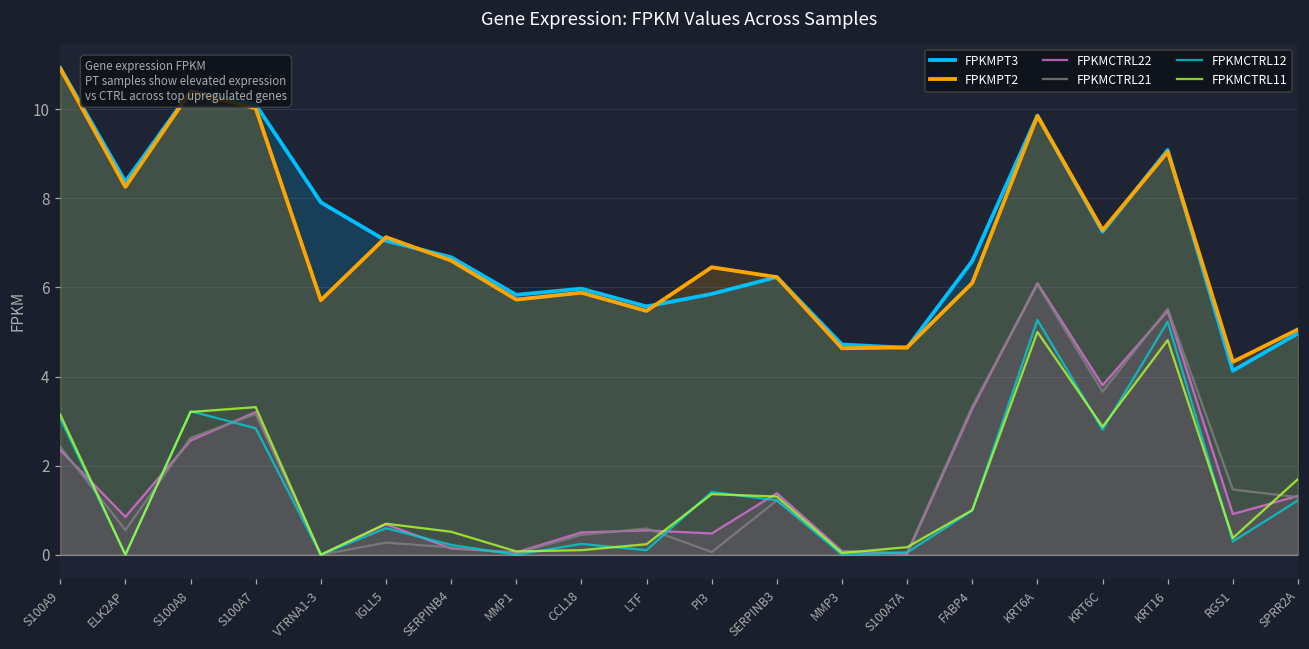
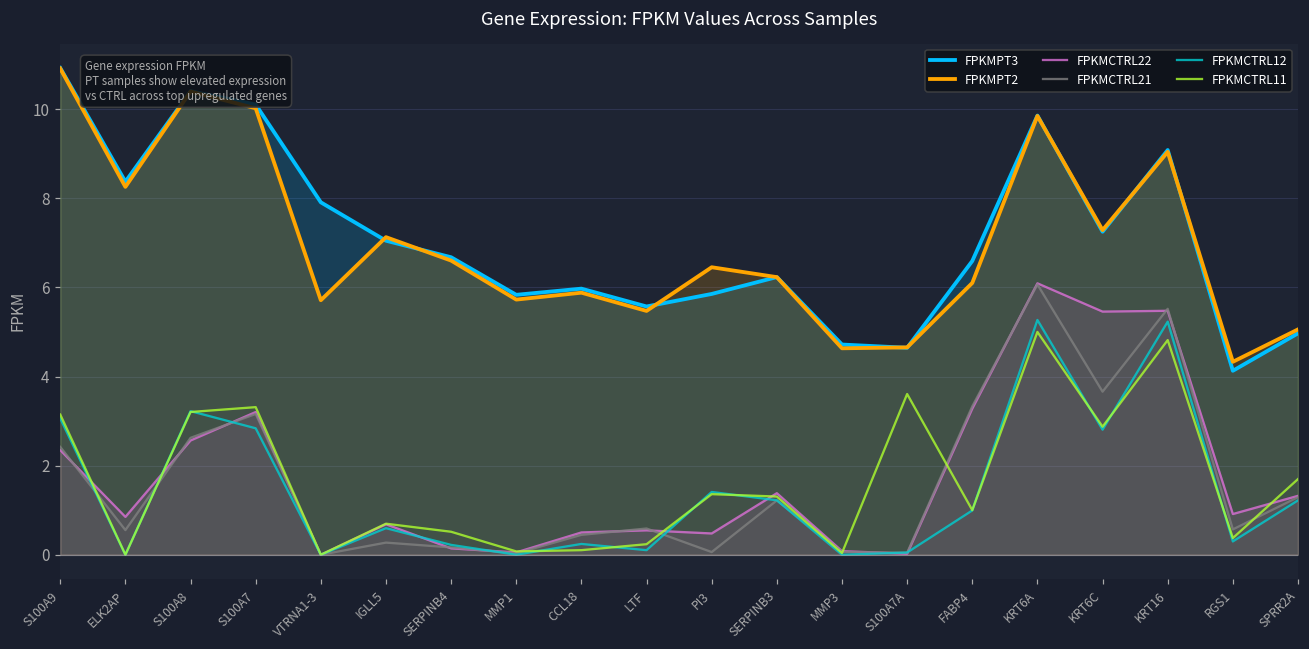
FPKMCTRL11, S100A7A: 0.2 -> 3.6
FPKMCTRL22, KRT6C: 3.8 -> 5.5
FPKMCTRL21, RGS1: 1.5 -> 0.6
